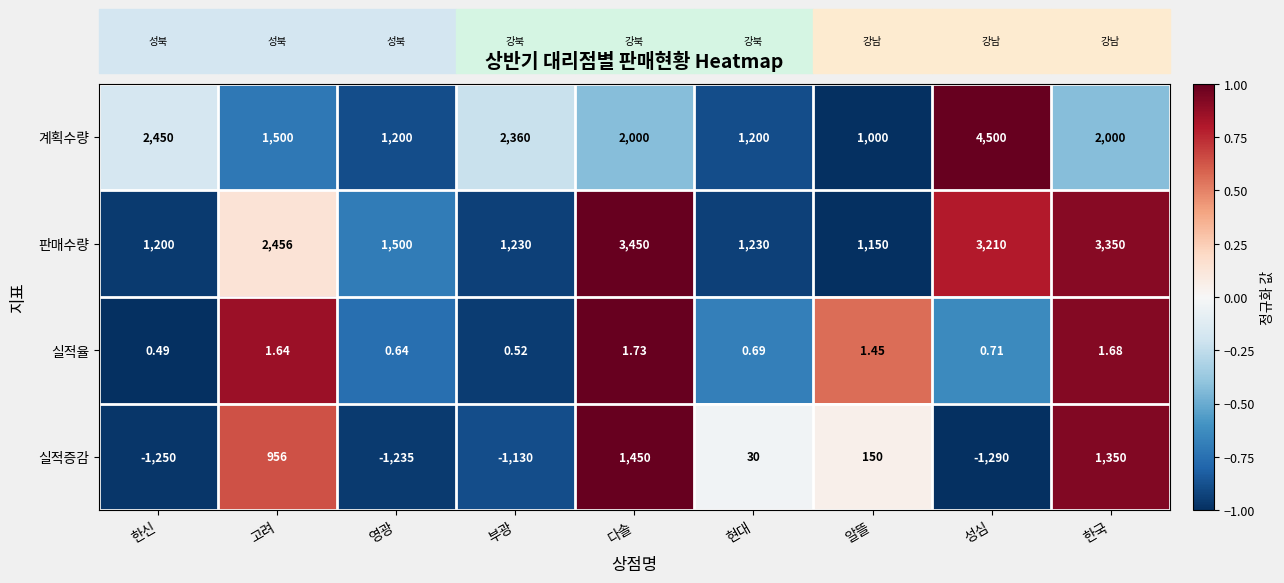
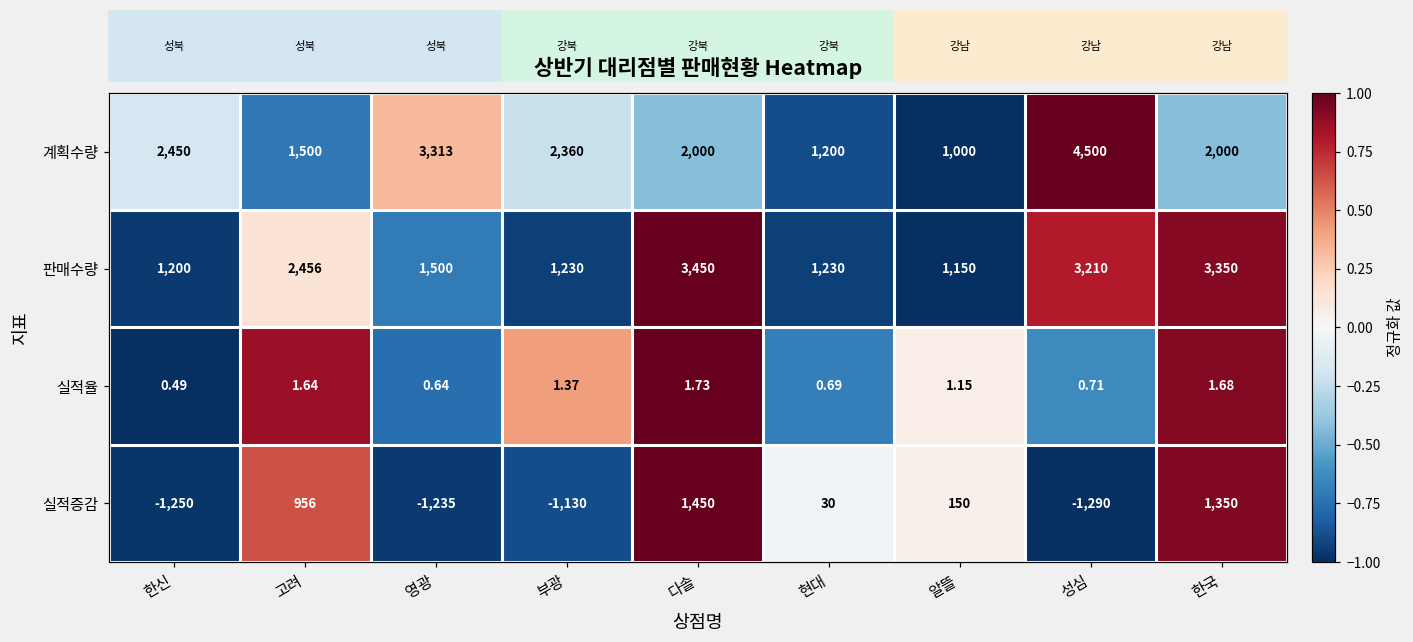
계획수량, 영광: 1,200 -> 3,313
실적율, 부광: 0.52 -> 1.37
실적율, 알뜰: 1.45 -> 1.15
